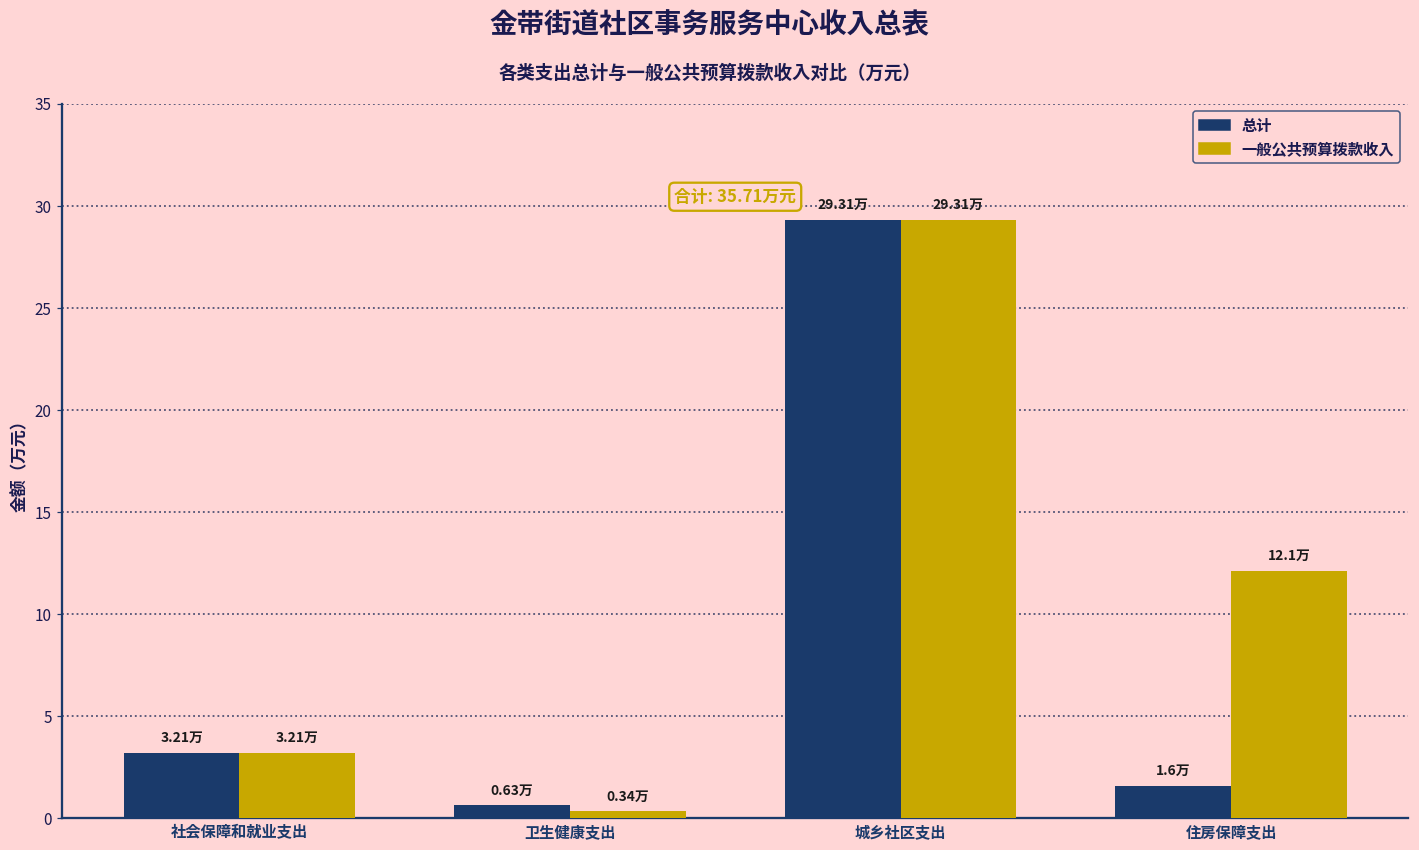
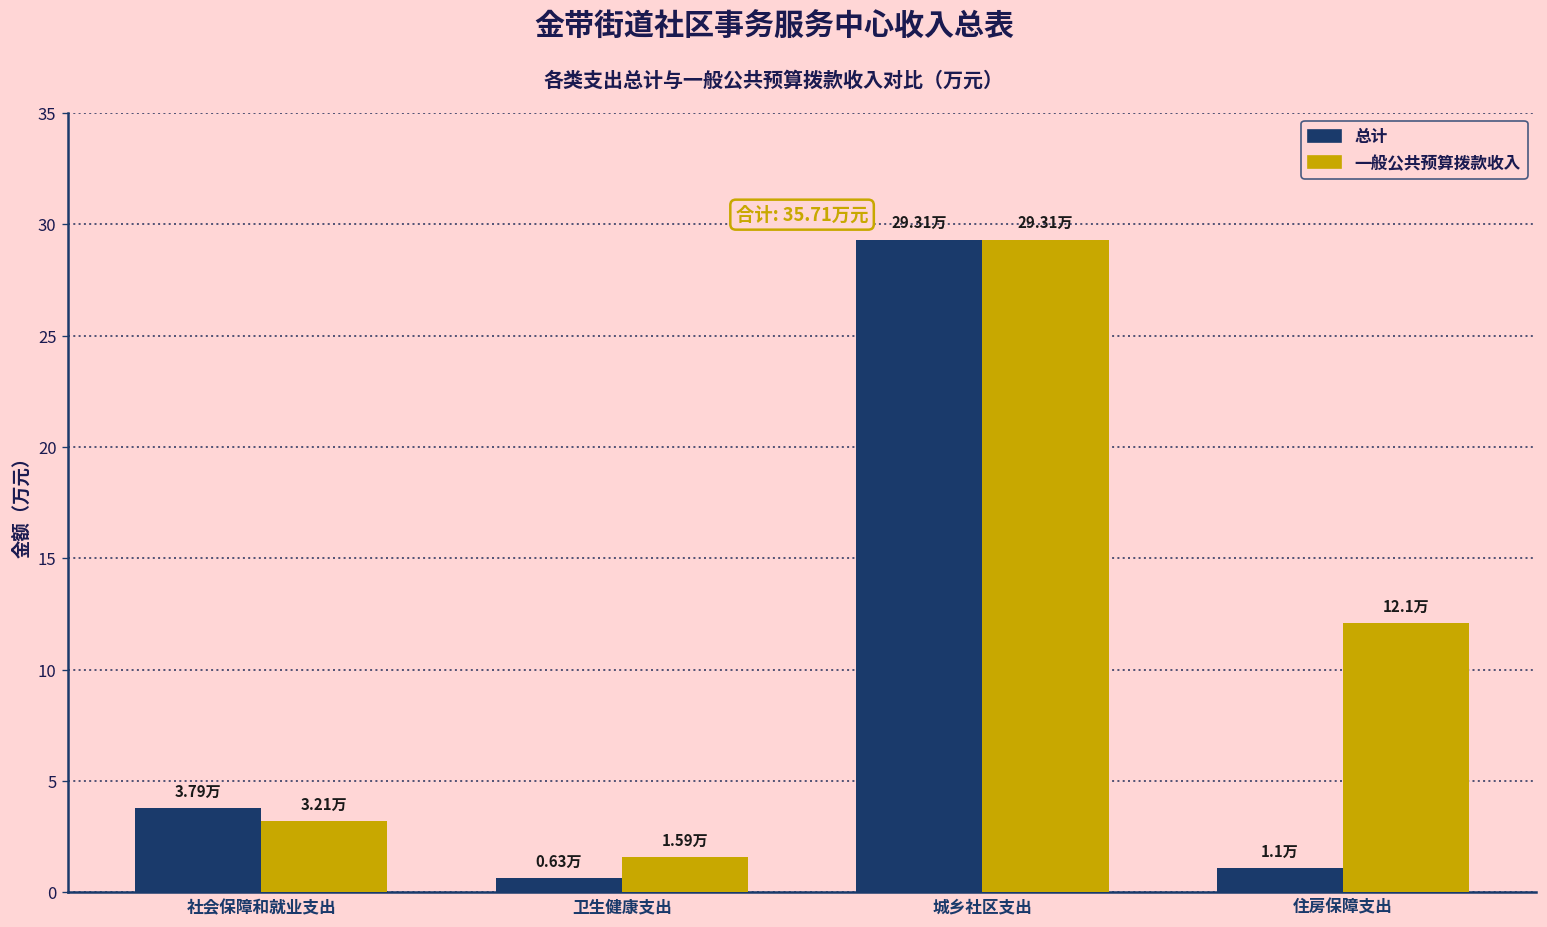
总计, 社会保障和就业支出: 3.21万 -> 3.79万
一般公共预算拨款收入, 卫生健康支出: 0.34万 -> 1.59万
总计, 住房保障支出: 1.6万 -> 1.1万
